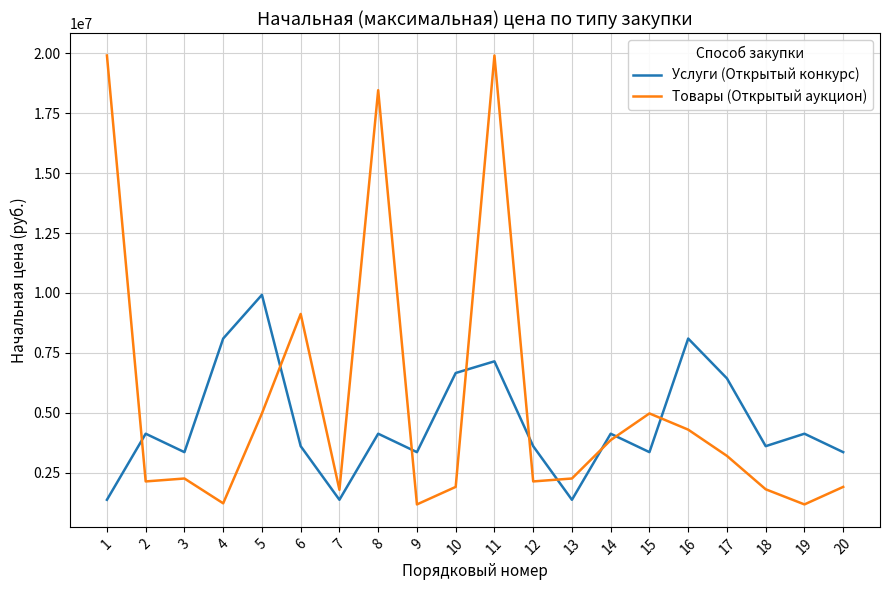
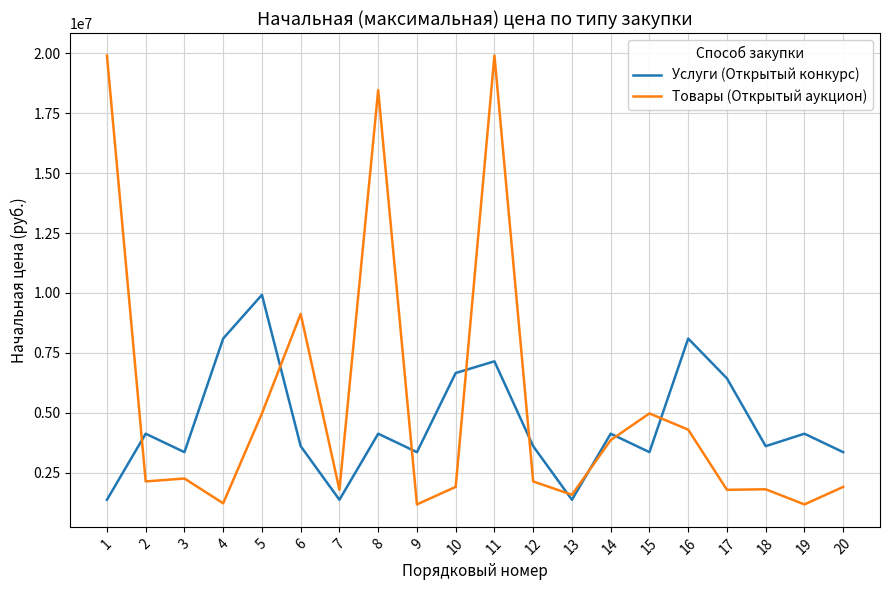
Товары (Открытый аукцион), 13: 2300000 -> 1600000
Товары (Открытый аукцион), 17: 3200000 -> 1800000
